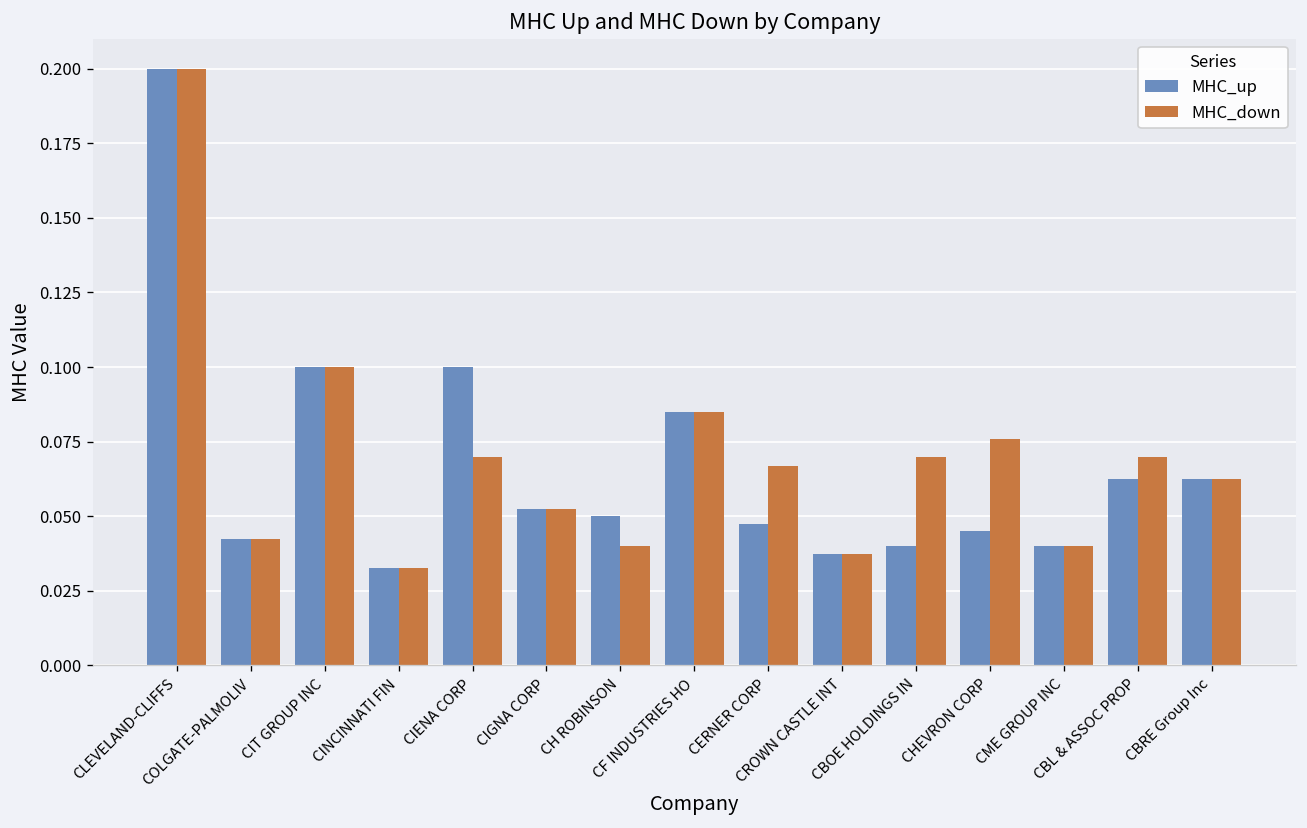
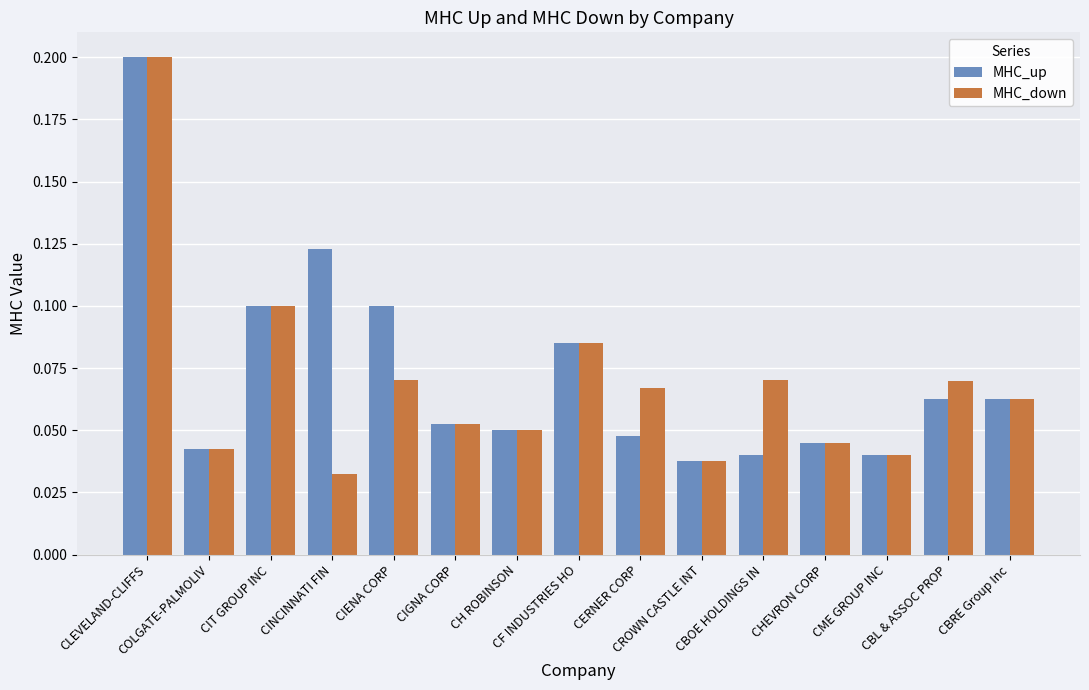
MHC_up, CINCINNATI FIN: 0.033 -> 0.123
MHC_down, CH ROBINSON: 0.04 -> 0.05
MHC_down, CHEVRON CORP: 0.076 -> 0.045
